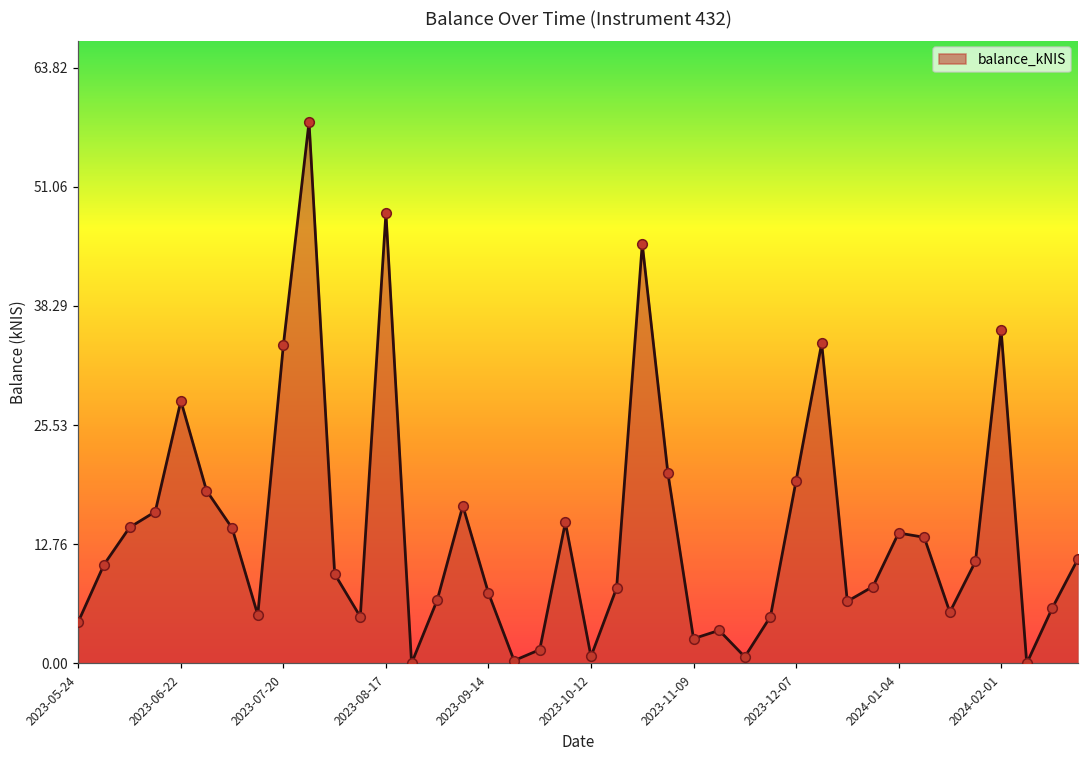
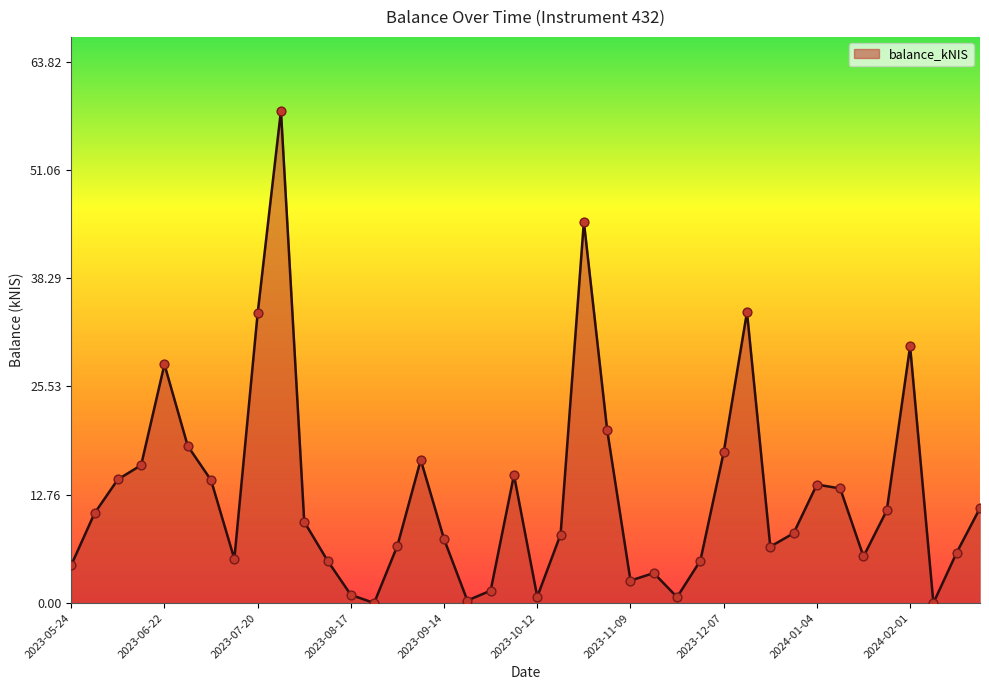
2023-08-17: 48 -> 1
2023-12-07: 20 -> 18
2024-02-01: 36 -> 30
